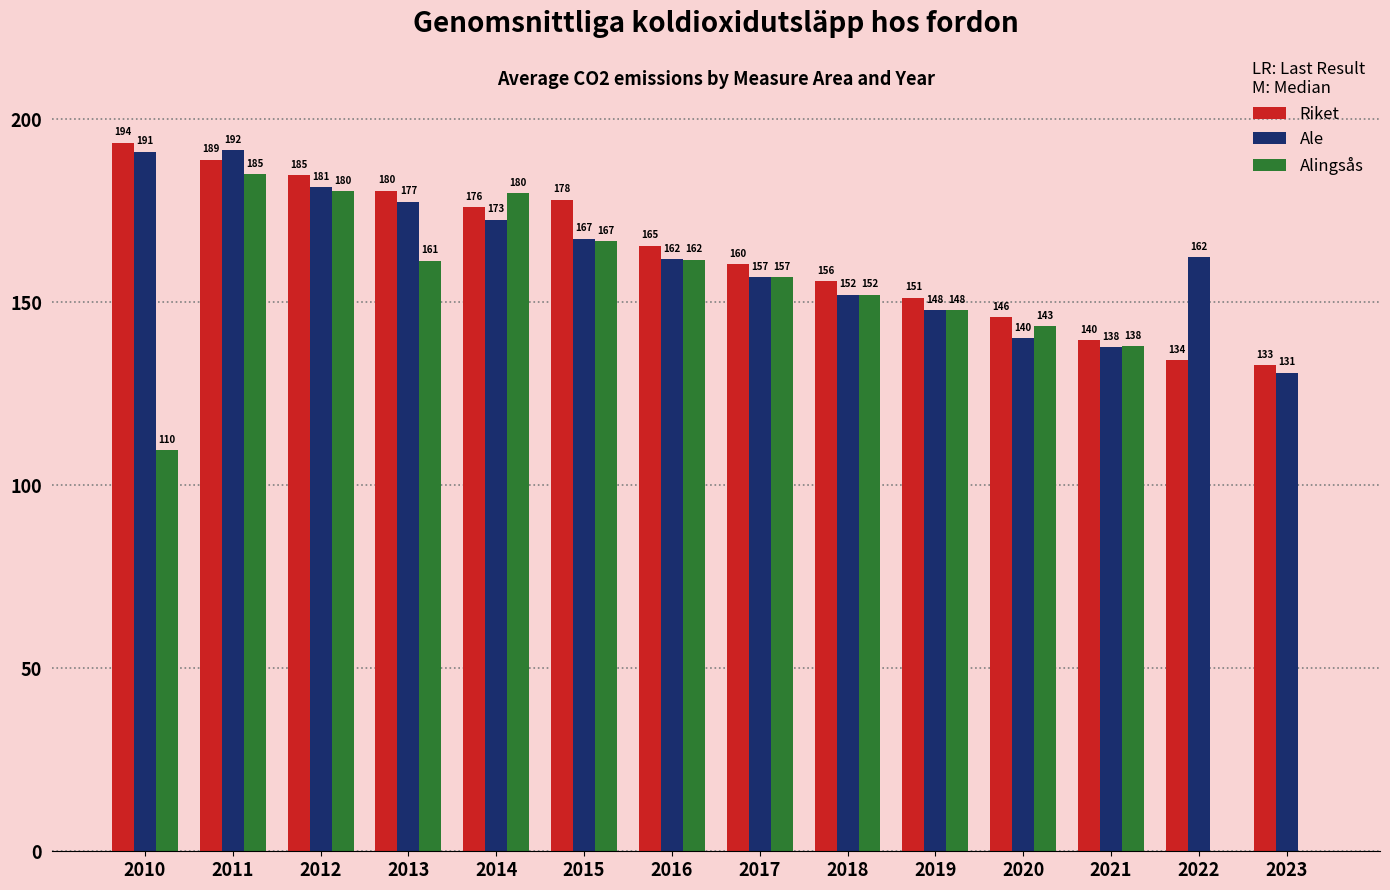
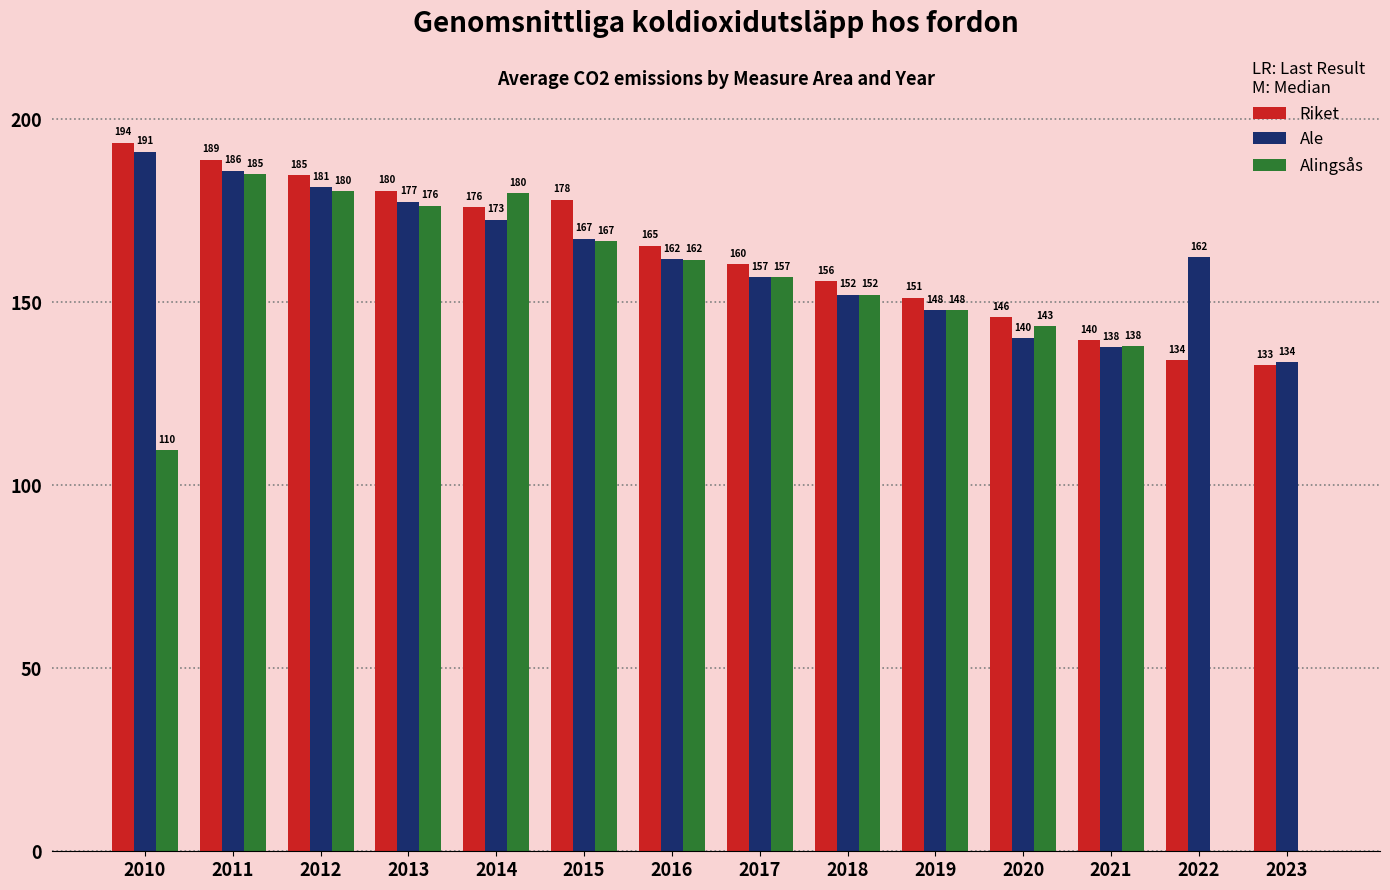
Ale, 2011: 192 -> 186
Alingsås, 2013: 161 -> 176
Ale, 2023: 131 -> 134
